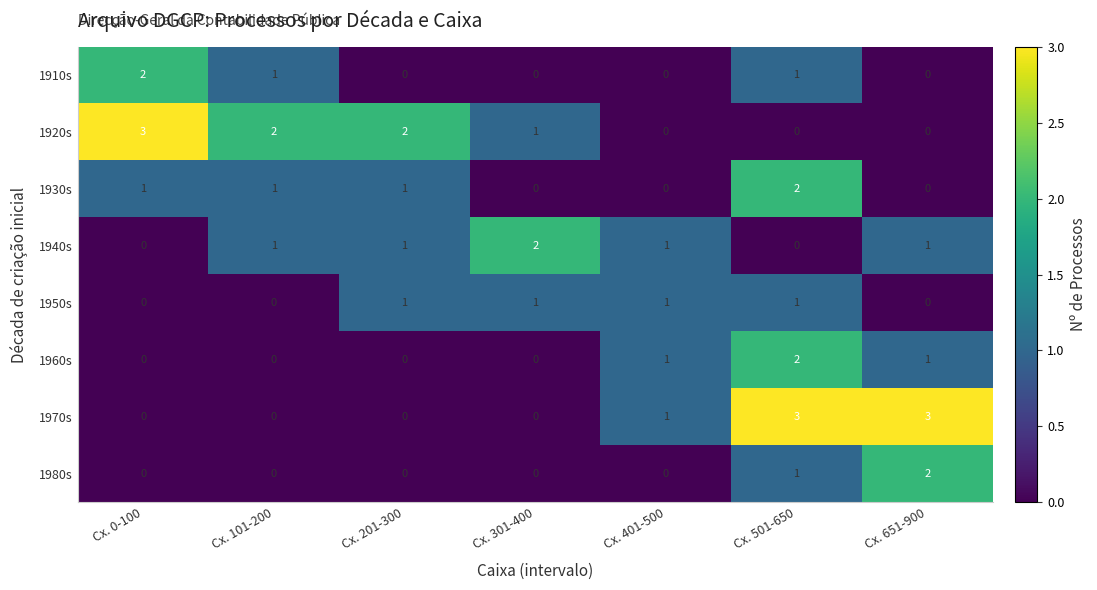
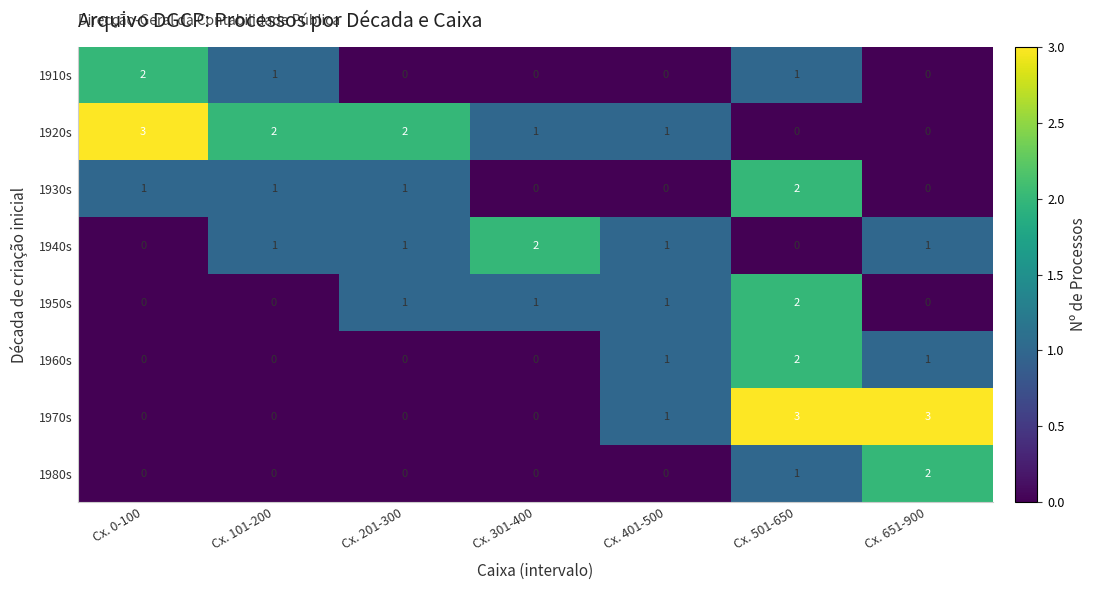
1920s, Cx. 401-500: 0 -> 1
1950s, Cx. 501-650: 1 -> 2
